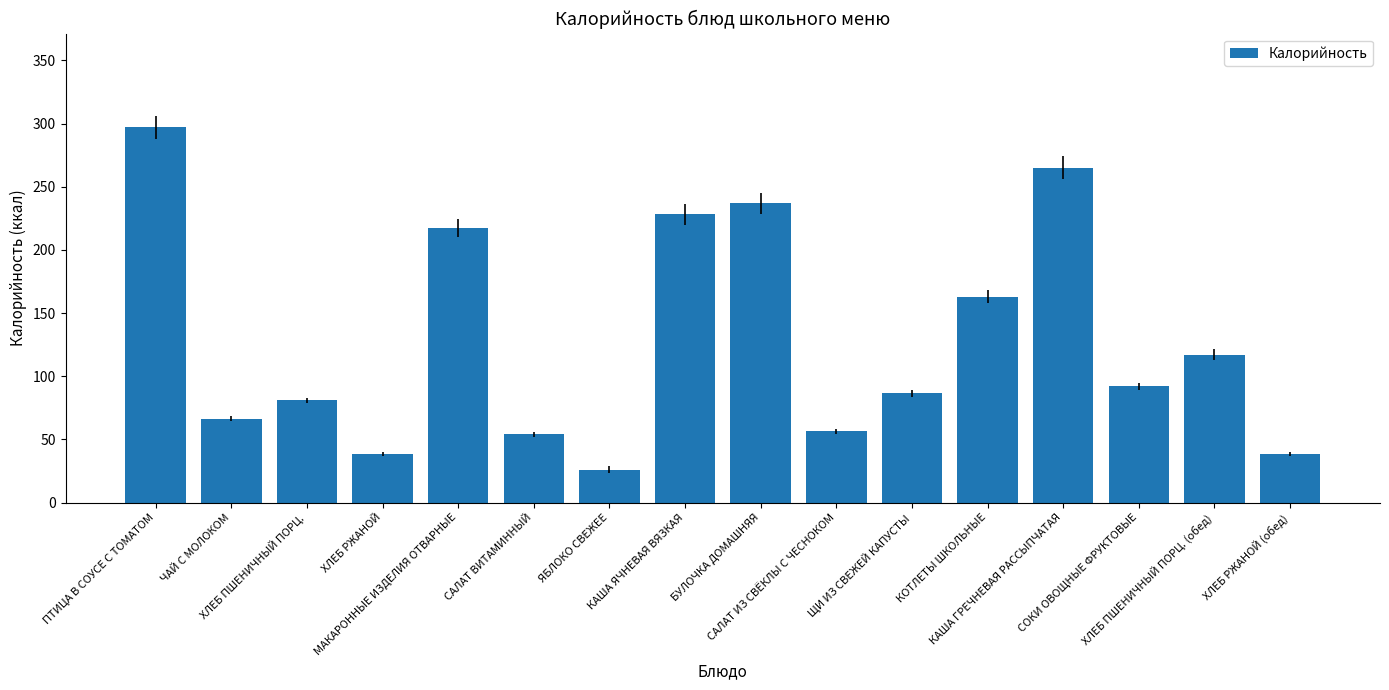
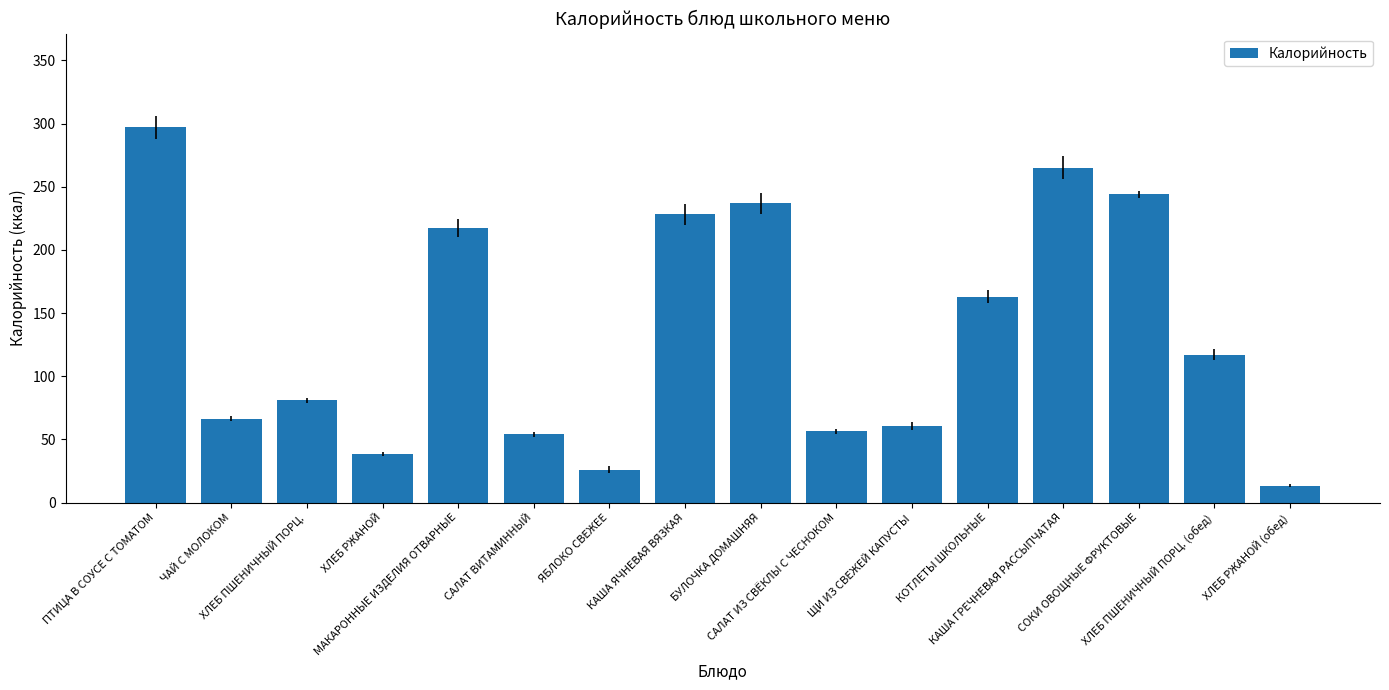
ЩИ ИЗ СВЕЖЕЙ КАПУСТЫ: 86 -> 61
СОКИ ОВОЩНЫЕ ФРУКТОВЫЕ: 92 -> 244
ХЛЕБ РЖАНОЙ (обед): 39 -> 14
